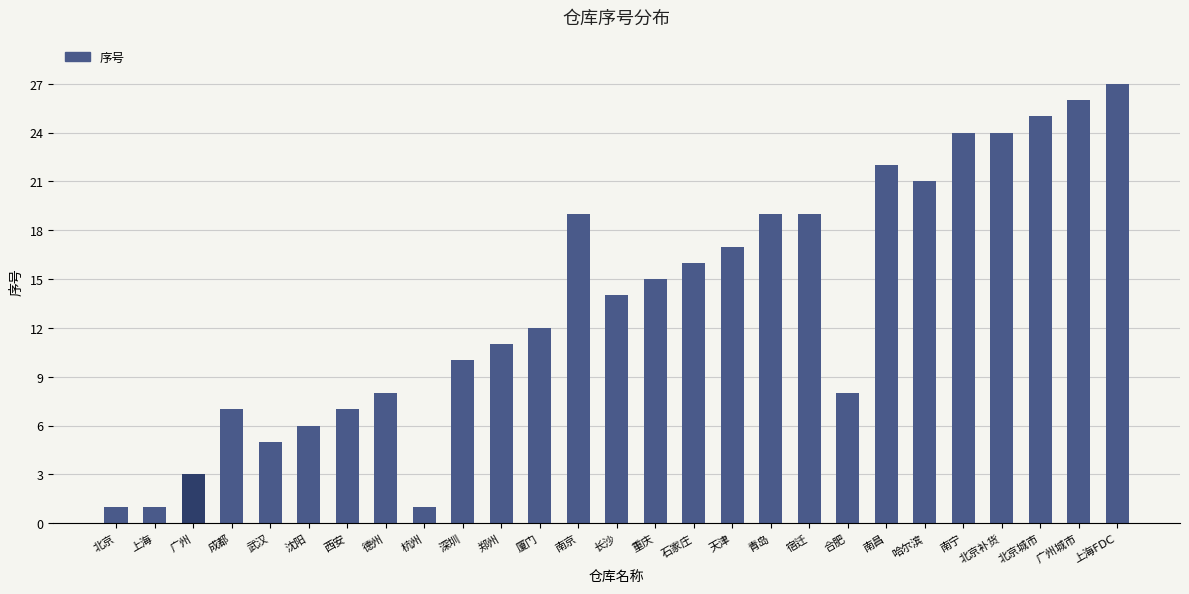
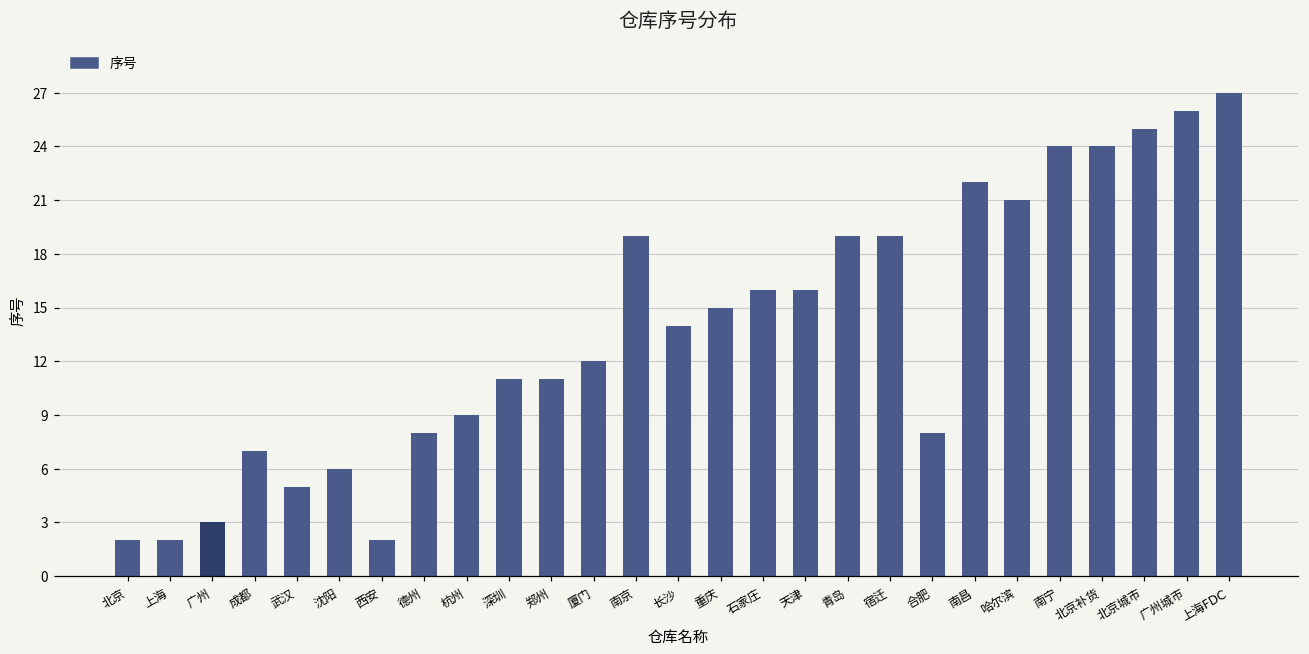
北京: 1 -> 2
上海: 1 -> 2
西安: 7 -> 2
杭州: 1 -> 9
深圳: 10 -> 11
天津: 17 -> 16
